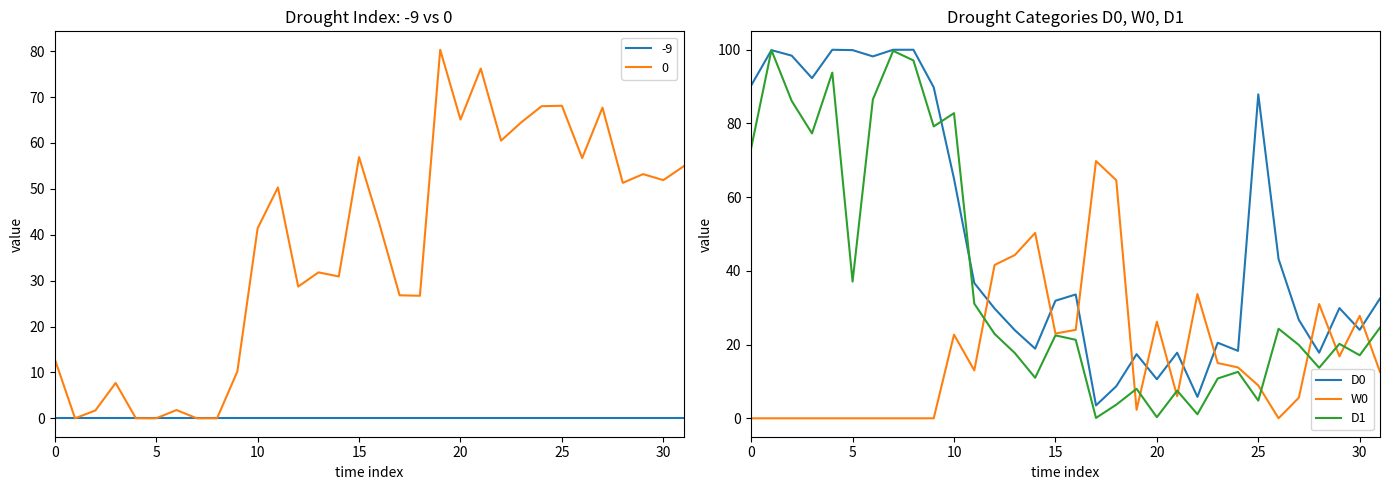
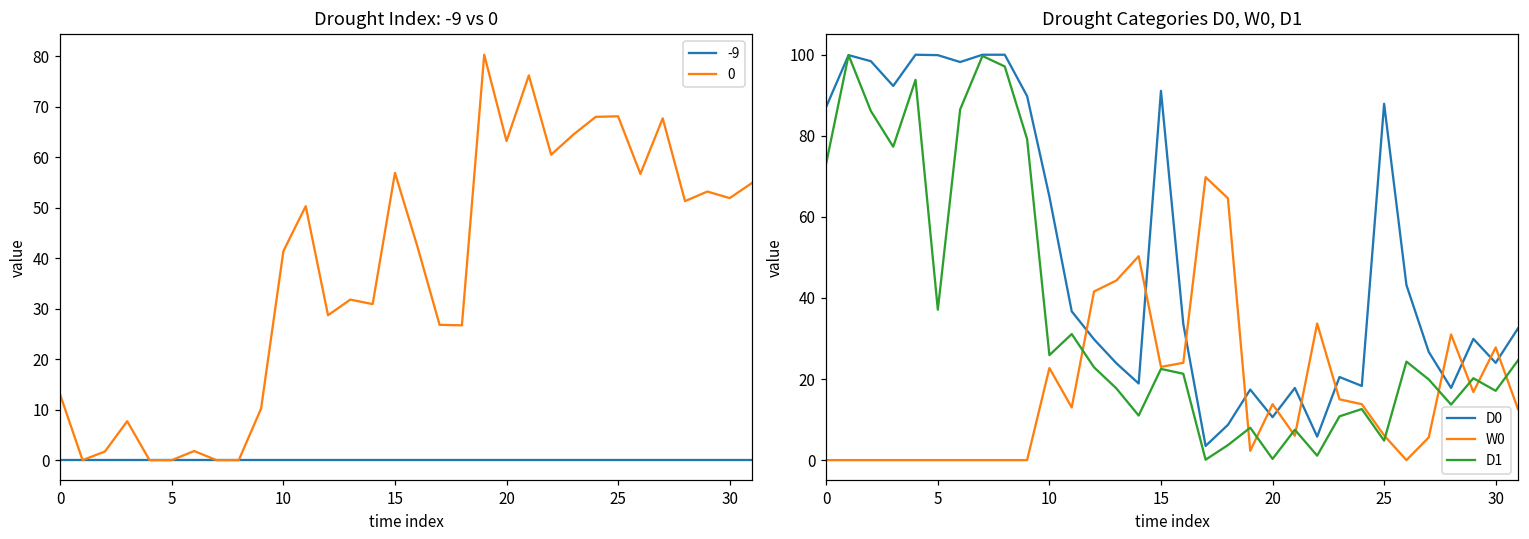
Drought Index: -9 vs 0, 0, 20: 65 -> 63
Drought Categories D0, W0, D1, D0, 0: 90 -> 87
Drought Categories D0, W0, D1, D1, 10: 83 -> 26
Drought Categories D0, W0, D1, D0, 15: 32 -> 91
Drought Categories D0, W0, D1, W0, 20: 26 -> 14
Drought Categories D0, W0, D1, W0, 25: 9 -> 6
